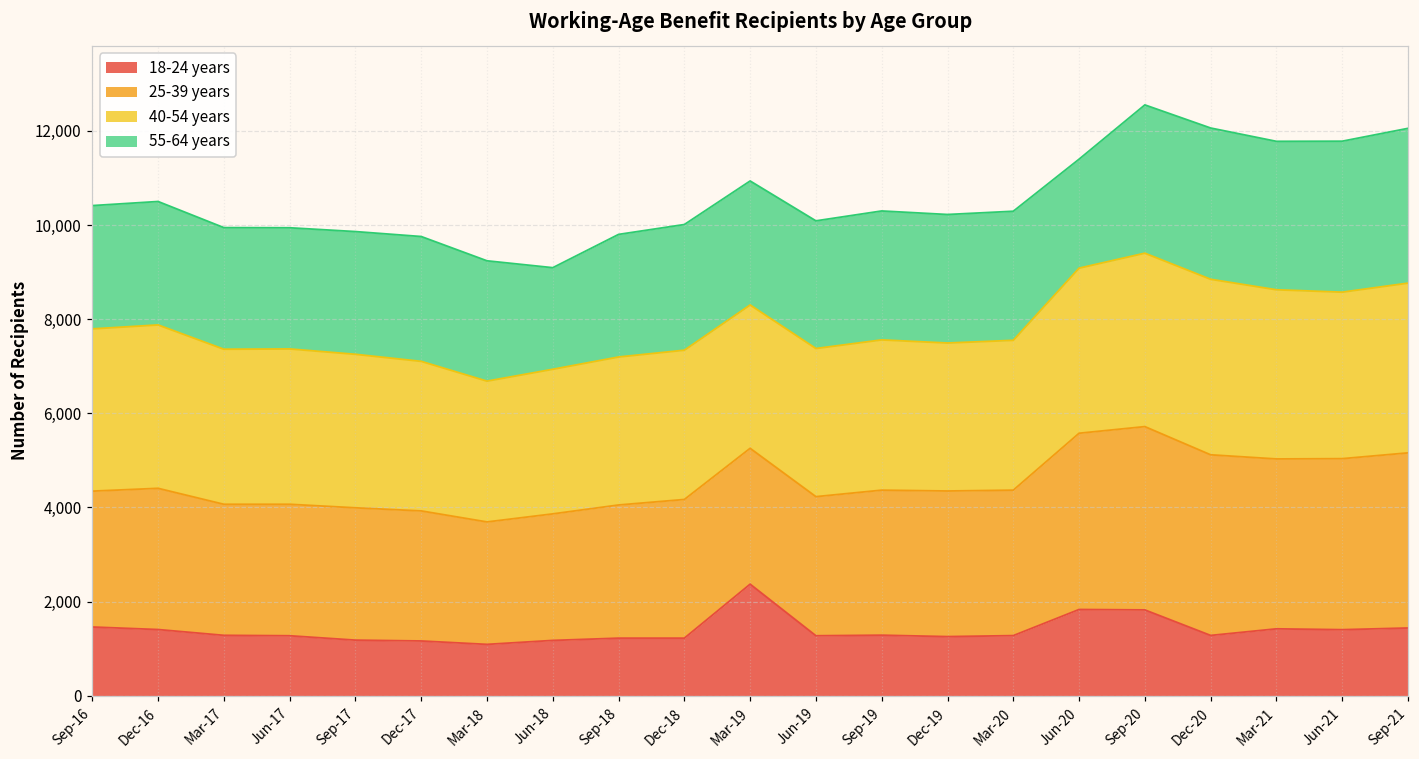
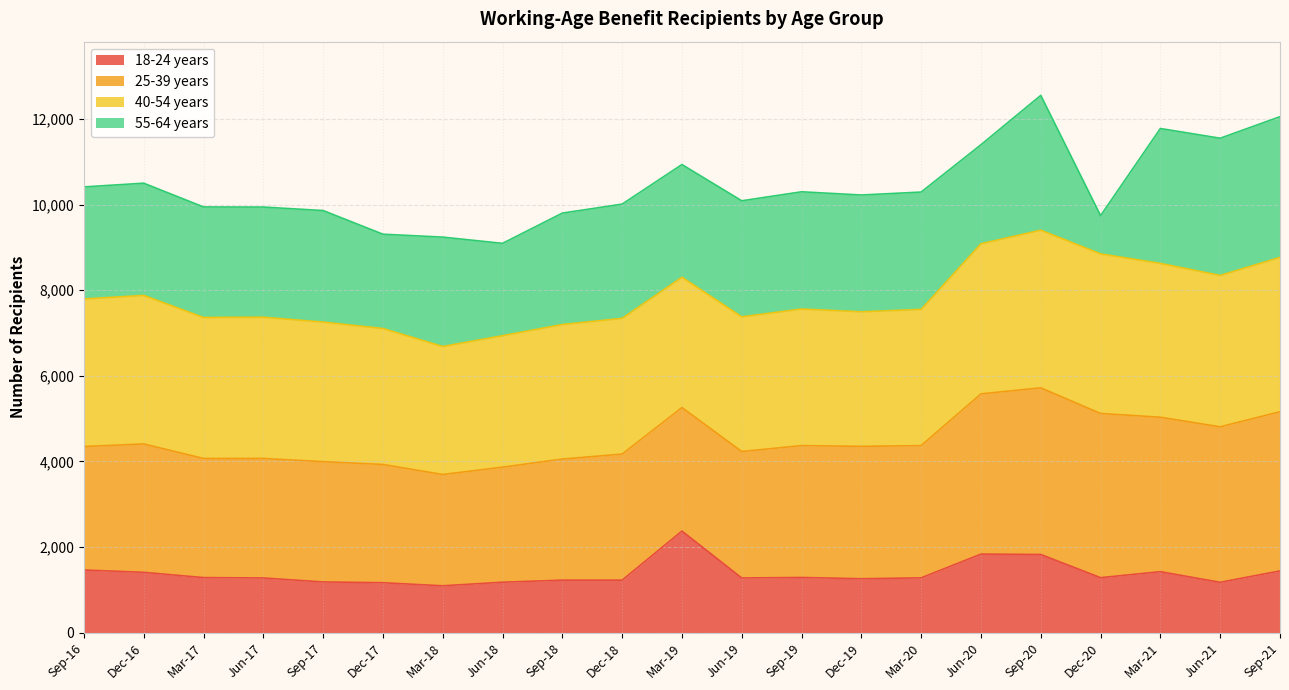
55-64 years, Dec-17: 2,700 -> 2,200
55-64 years, Dec-20: 3,200 -> 900
18-24 years, Jun-21: 1,400 -> 1,200
